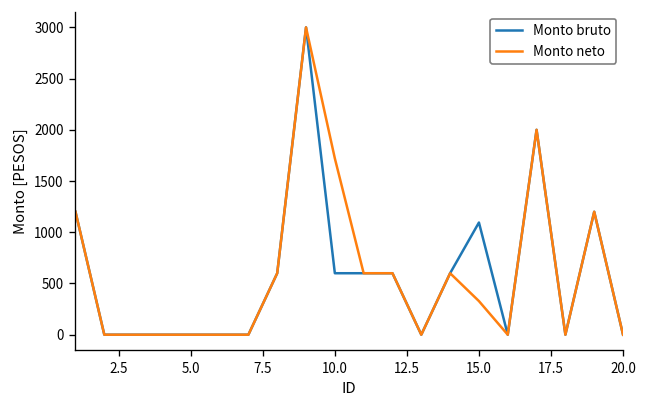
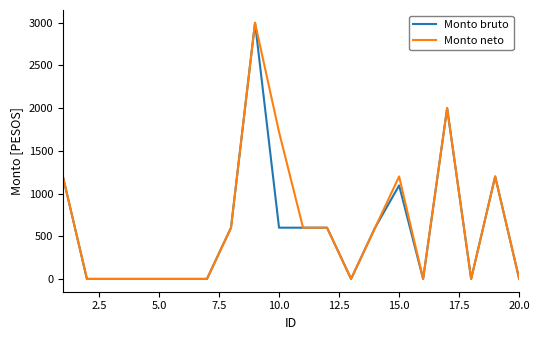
Monto neto, 15.0: 300 -> 1200
